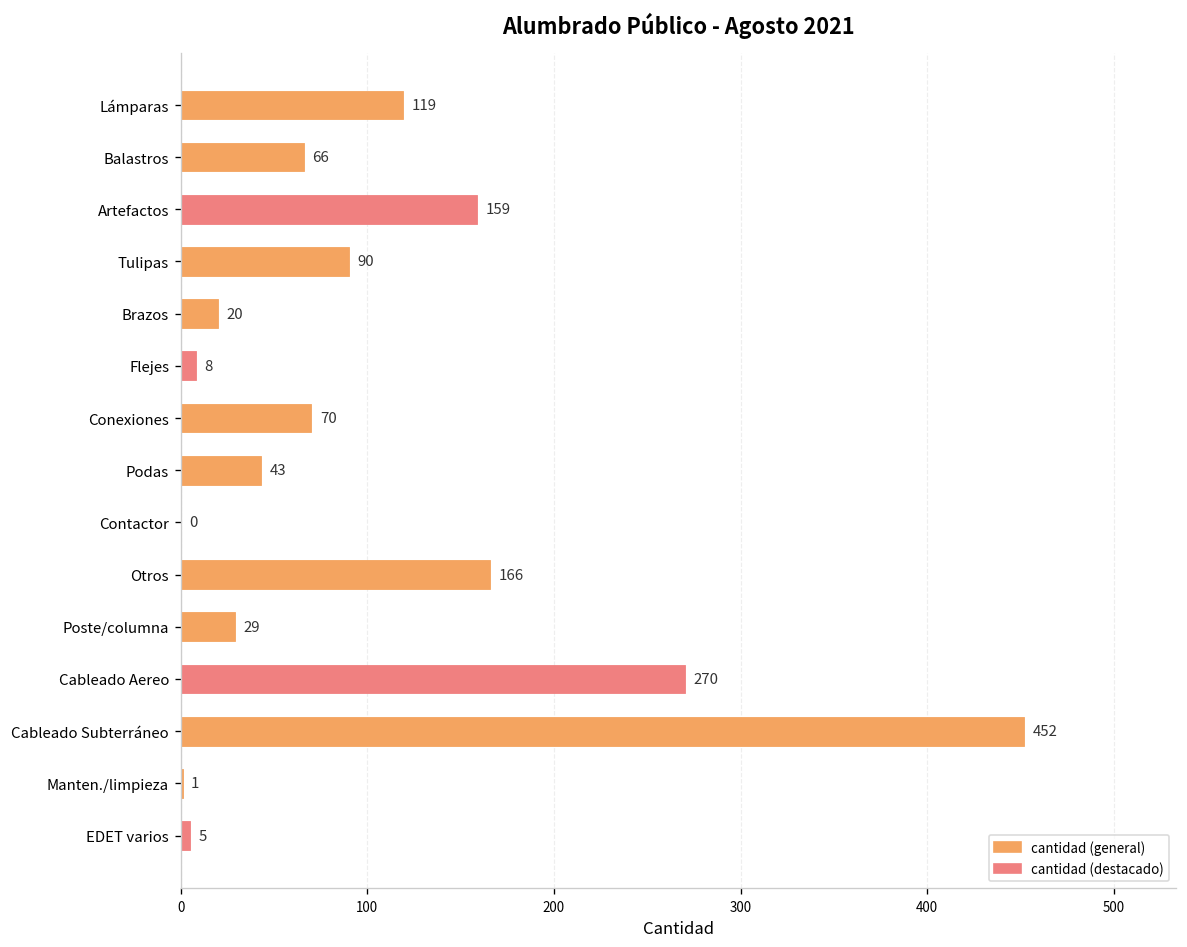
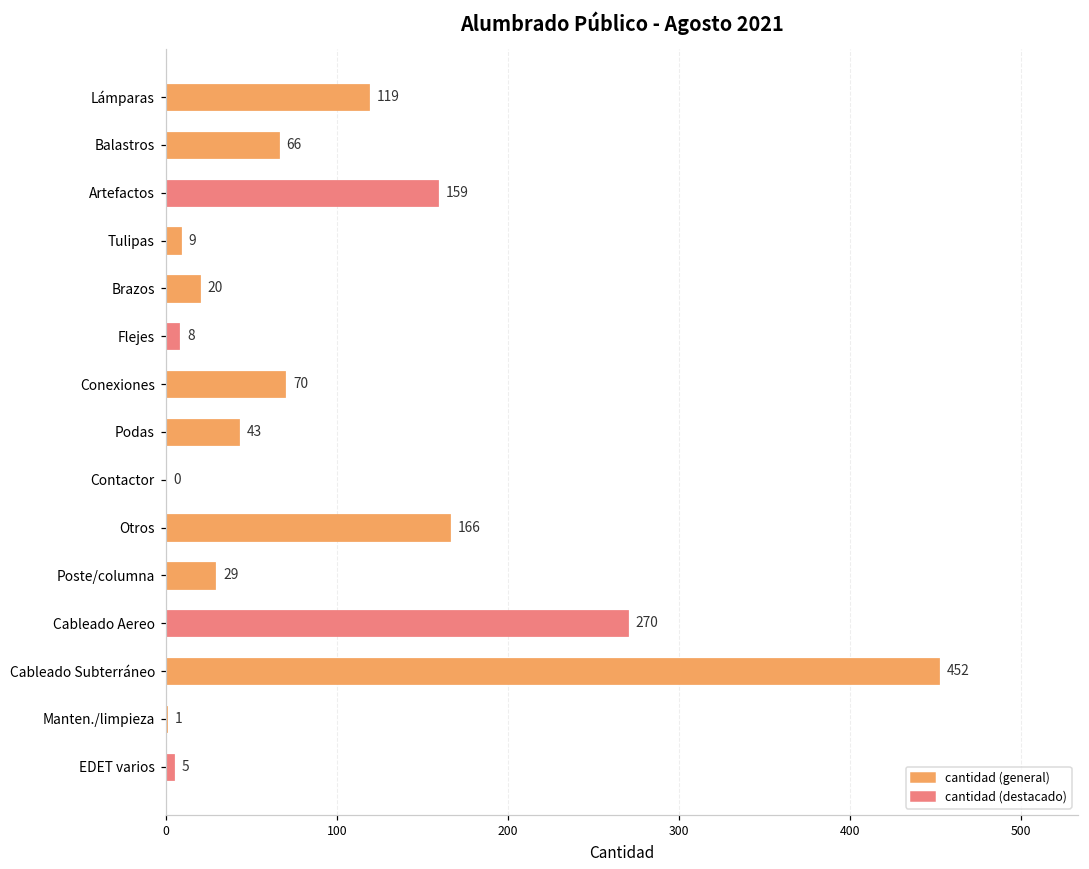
Tulipas: 90 -> 9
